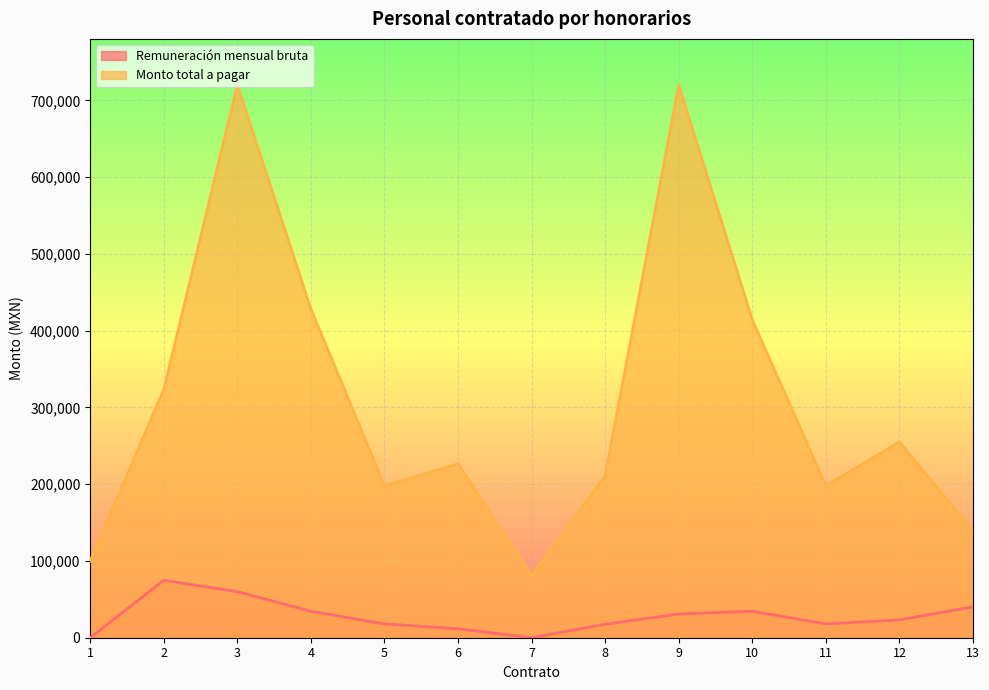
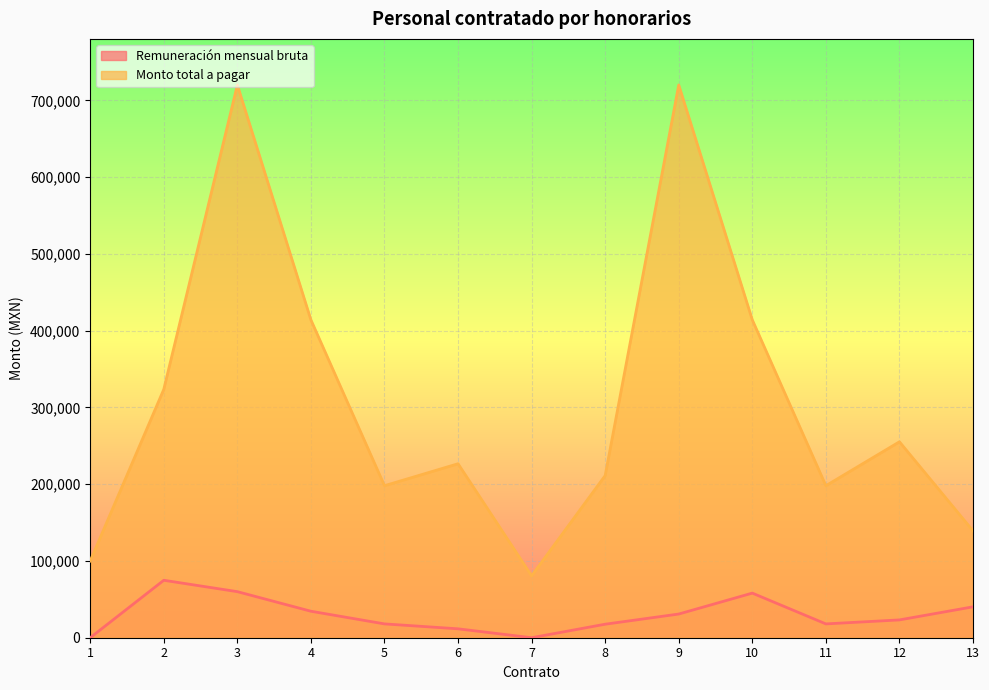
Monto total a pagar, 4: 430,000 -> 410,000
Remuneración mensual bruta, 10: 30,000 -> 60,000
